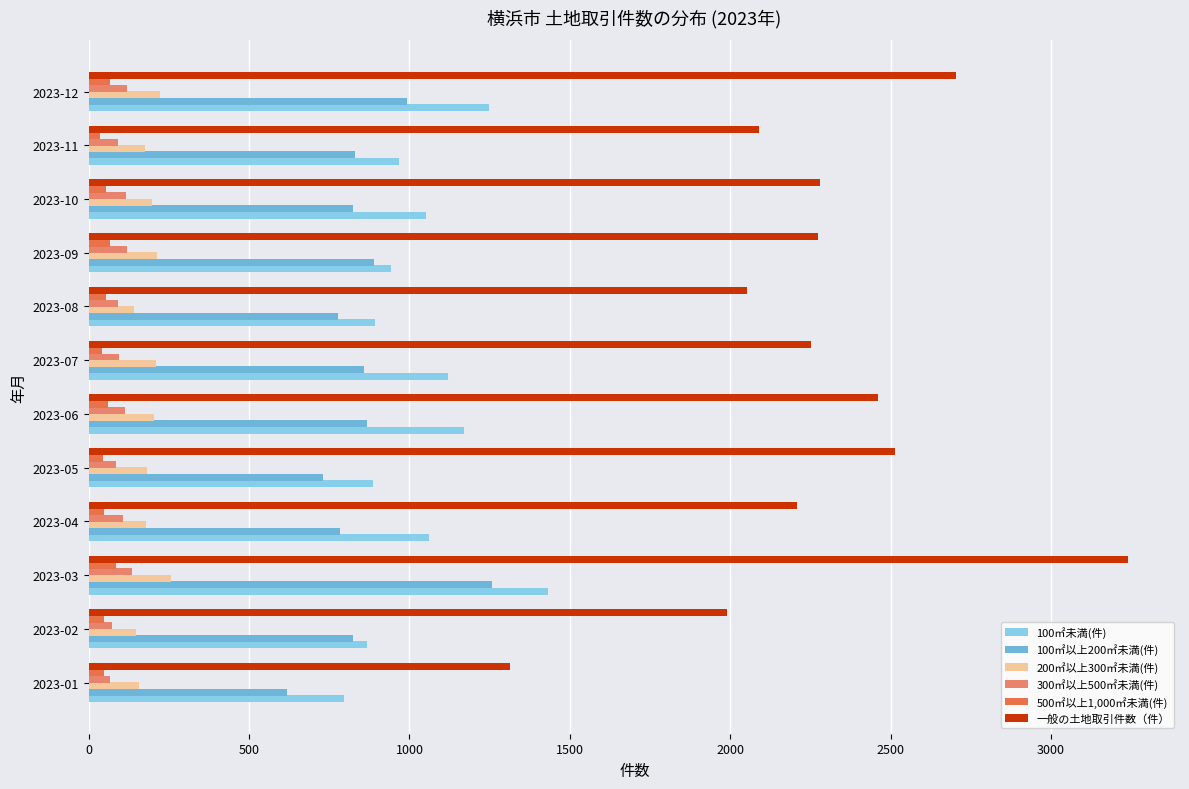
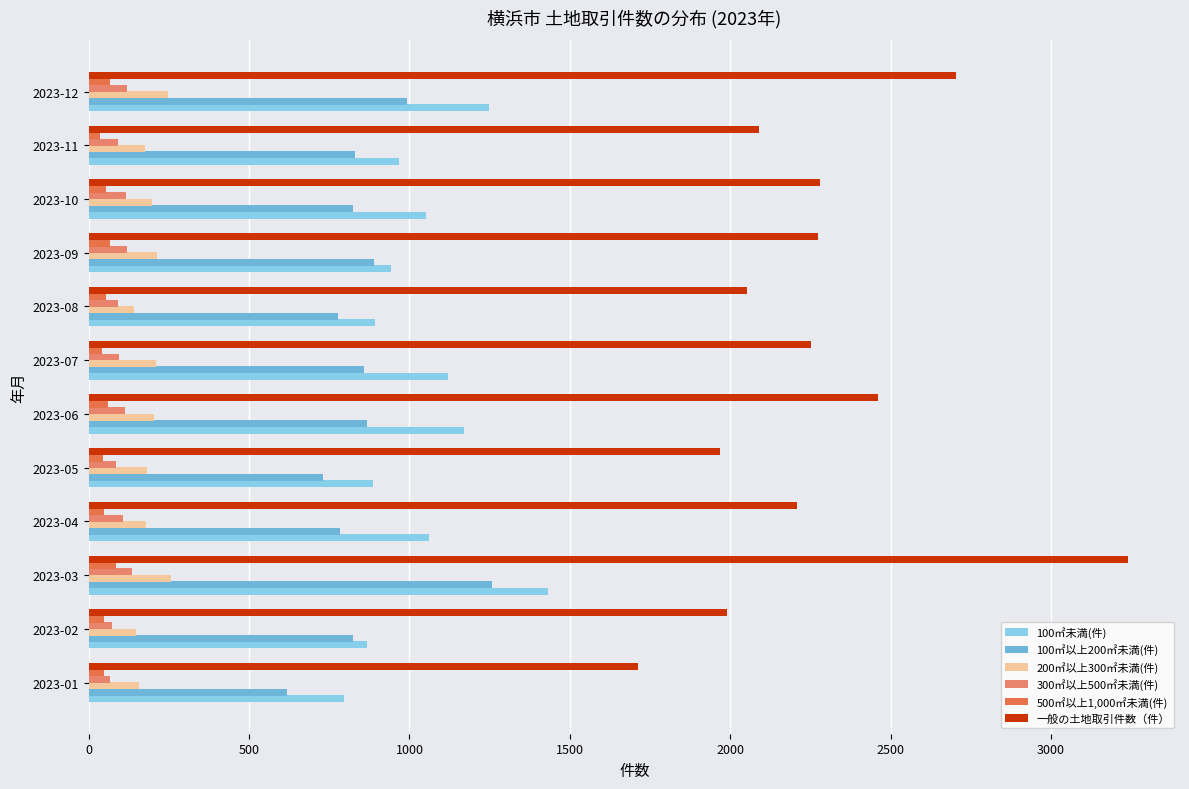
200㎡以上300㎡未満(件), 2023-12: 220 -> 250
一般の土地取引件数（件）, 2023-05: 2510 -> 1970
一般の土地取引件数（件）, 2023-01: 1310 -> 1710
